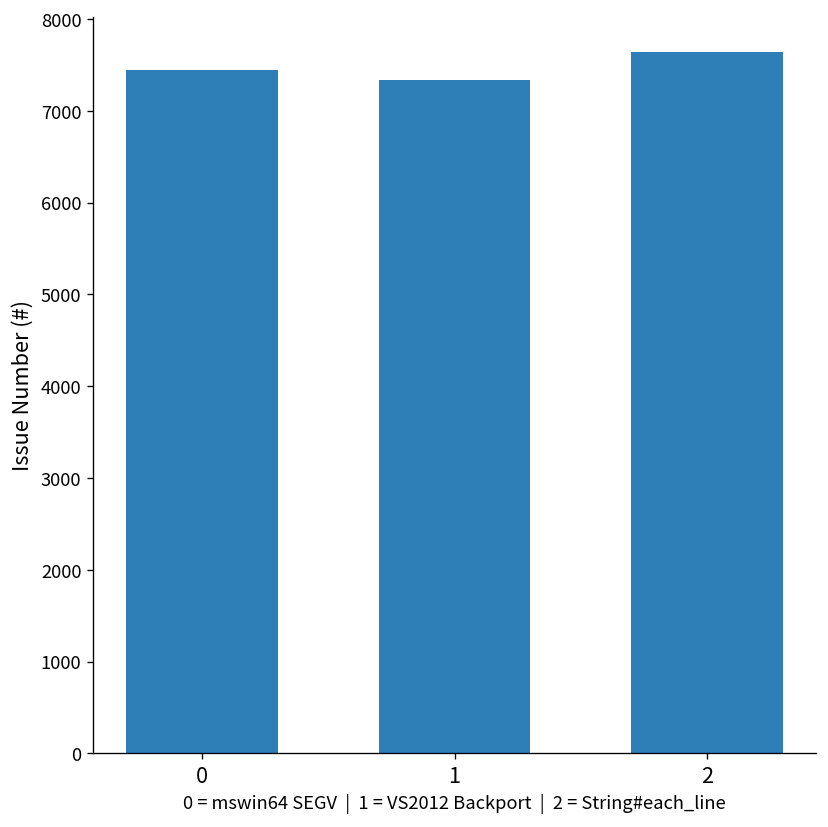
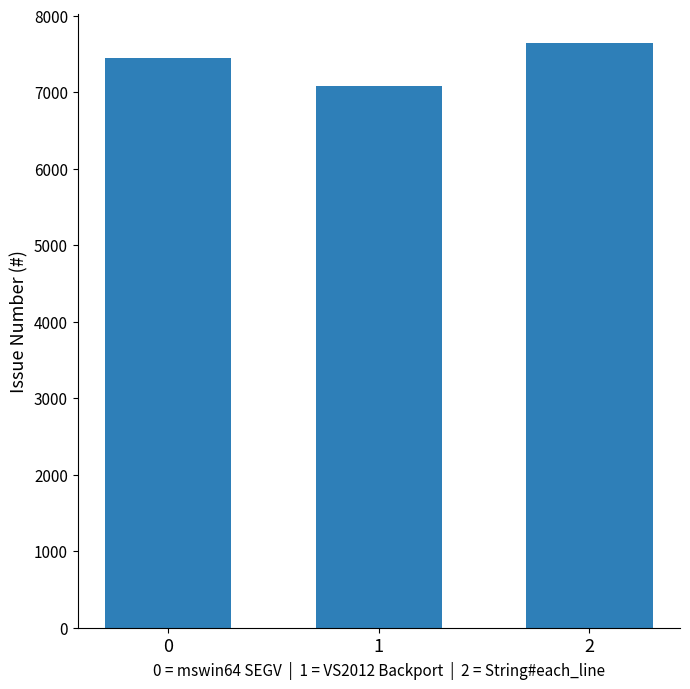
1: 7300 -> 7100
